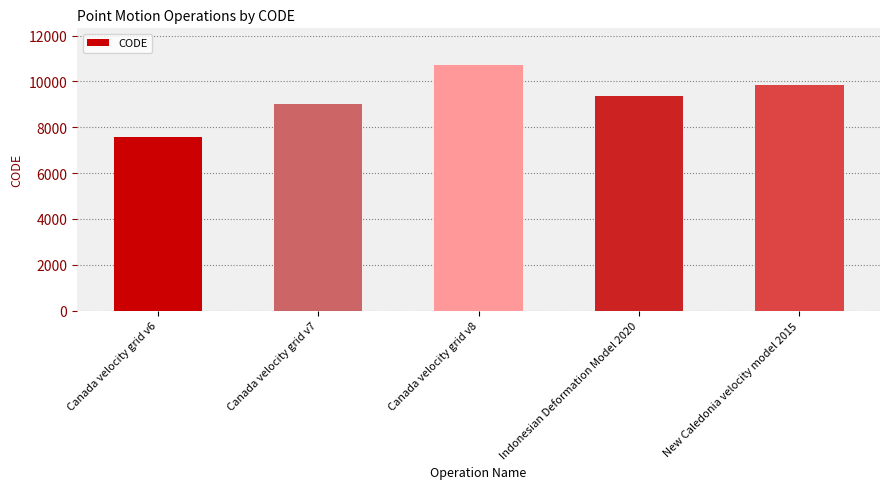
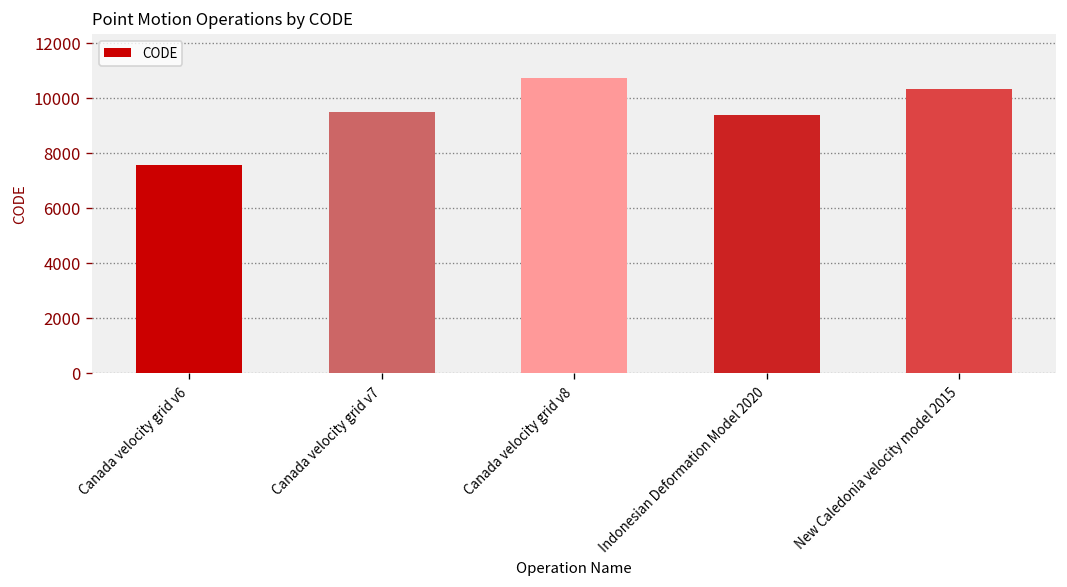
Canada velocity grid v7: 9000 -> 9500
New Caledonia velocity model 2015: 9800 -> 10300
